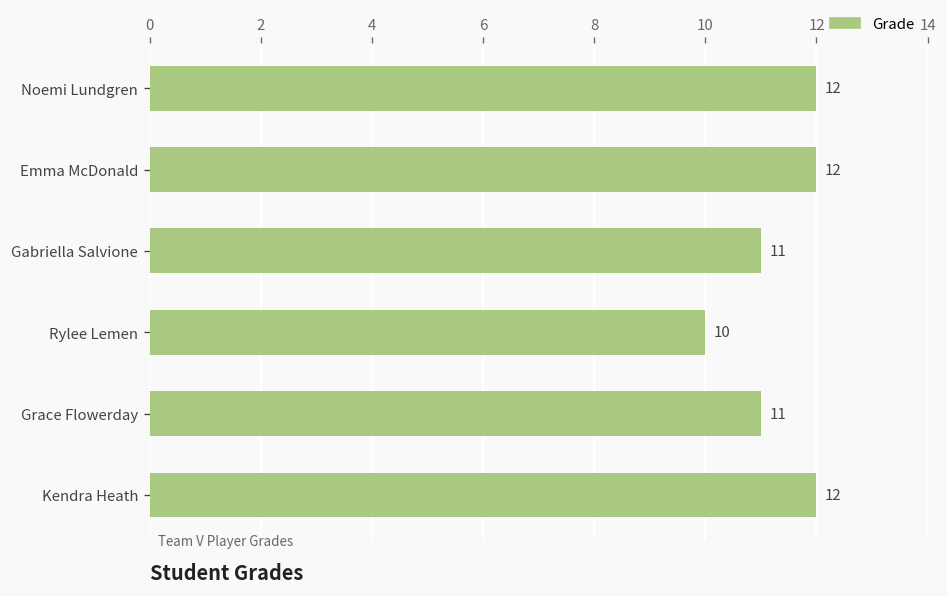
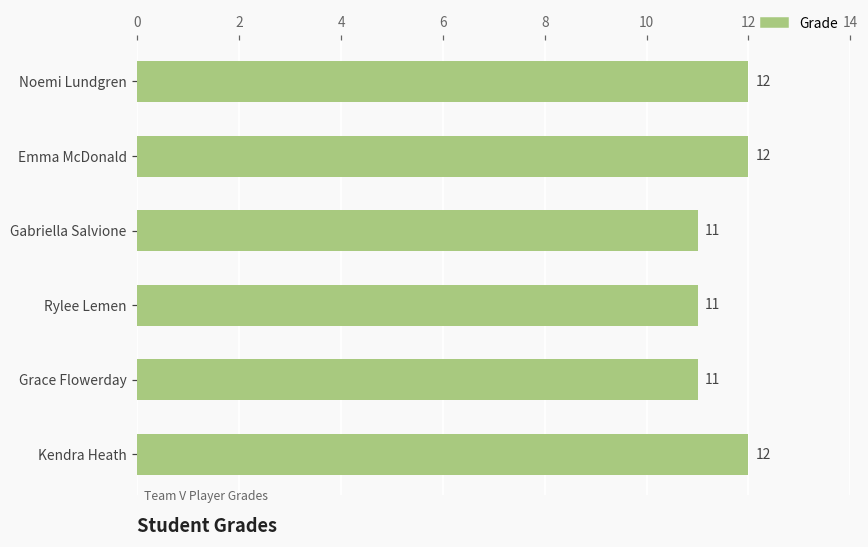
Rylee Lemen: 10 -> 11
